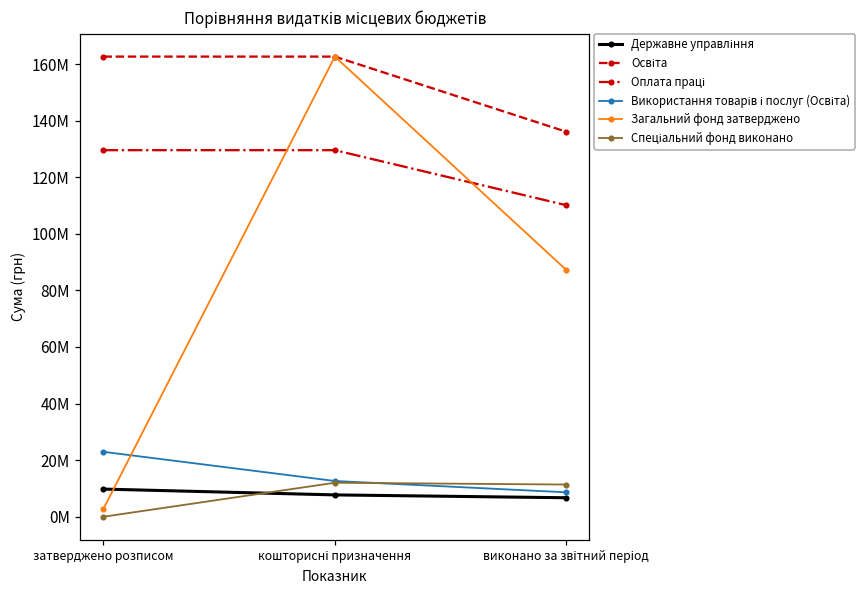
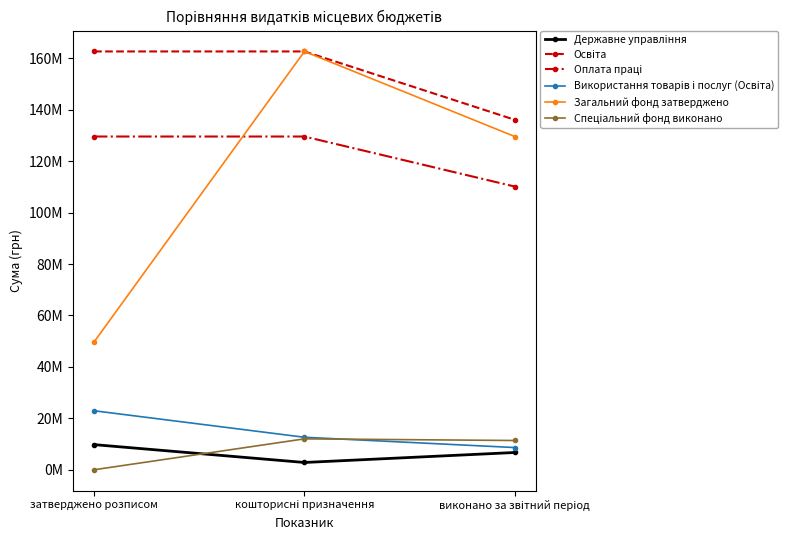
Загальний фонд затверджено, затверджено розписом: 3000000 -> 50000000
Державне управління, кошторисні призначення: 8000000 -> 3000000
Загальний фонд затверджено, виконано за звітний період: 87000000 -> 130000000
